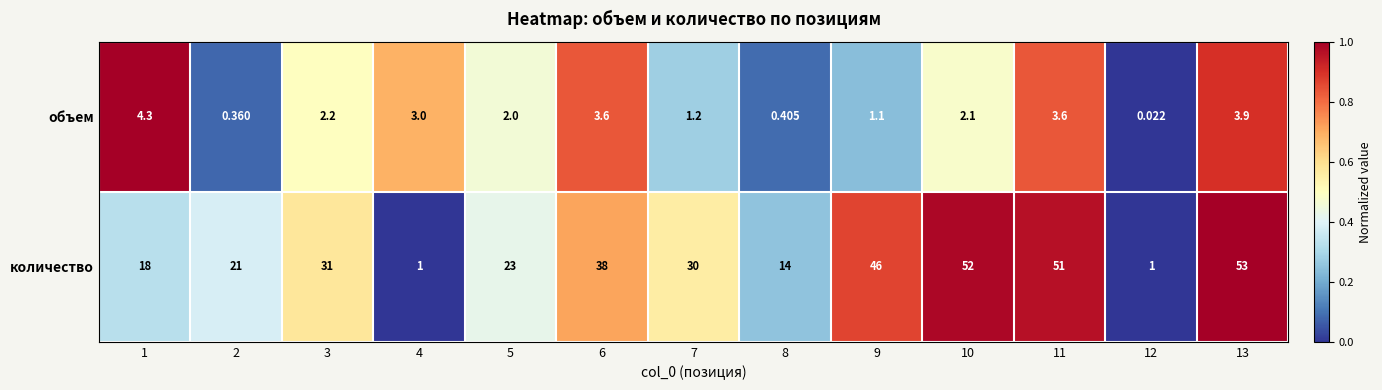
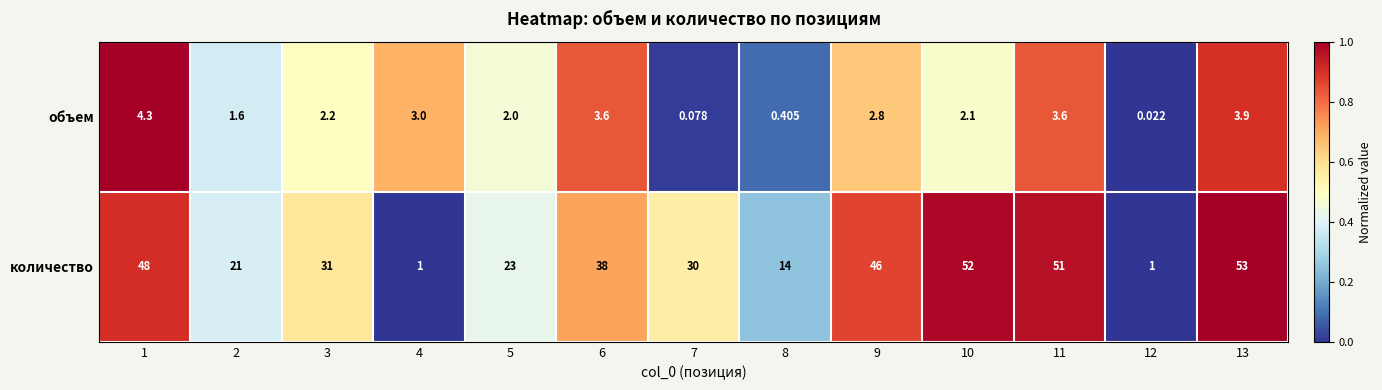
объем, 2: 0.360 -> 1.6
объем, 7: 1.2 -> 0.078
объем, 9: 1.1 -> 2.8
количество, 1: 18 -> 48
